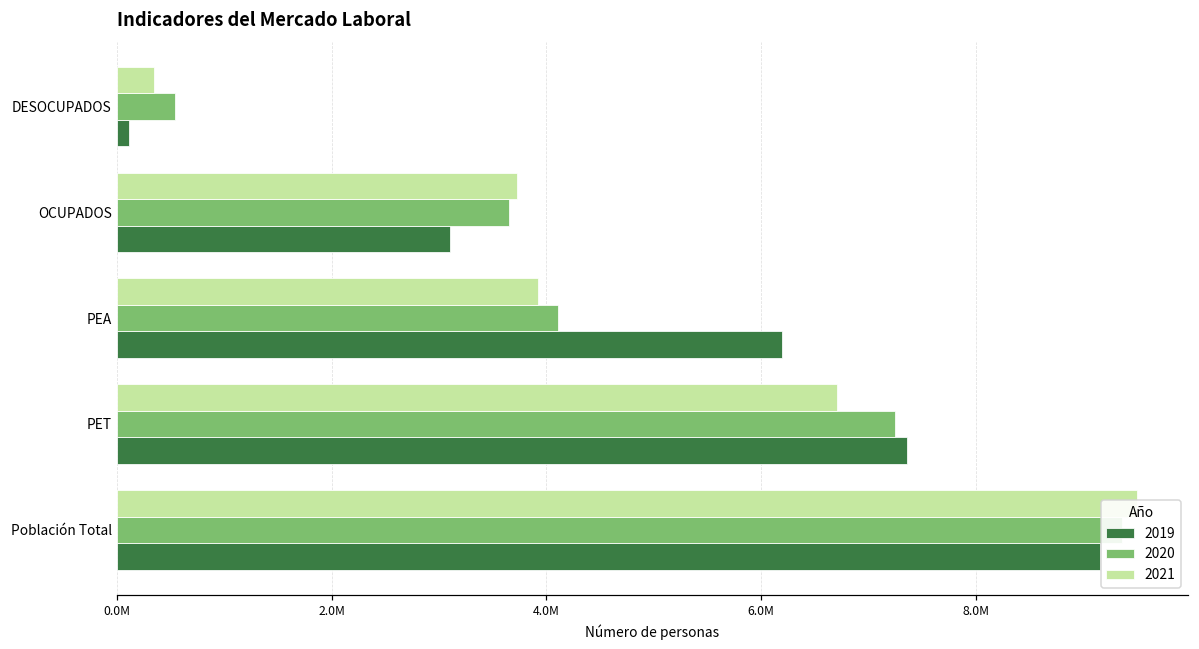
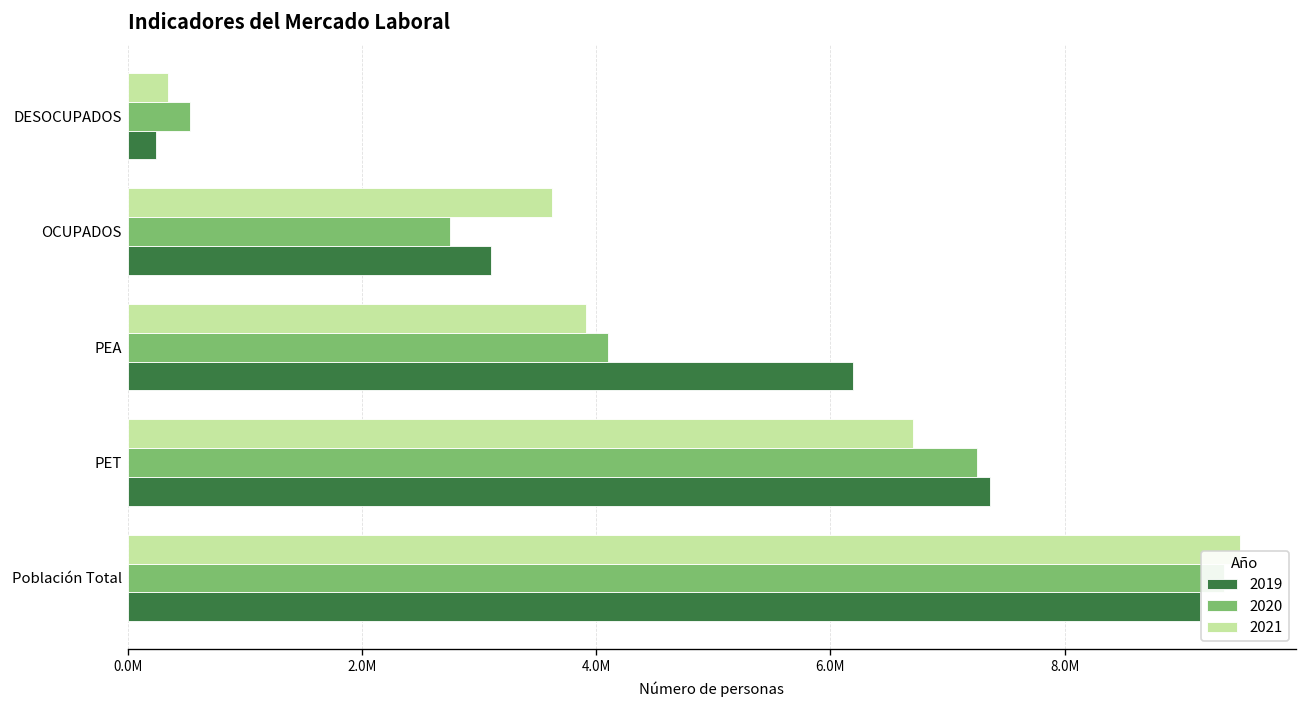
2019, DESOCUPADOS: 100000 -> 200000
2021, OCUPADOS: 3700000 -> 3600000
2020, OCUPADOS: 3700000 -> 2800000
